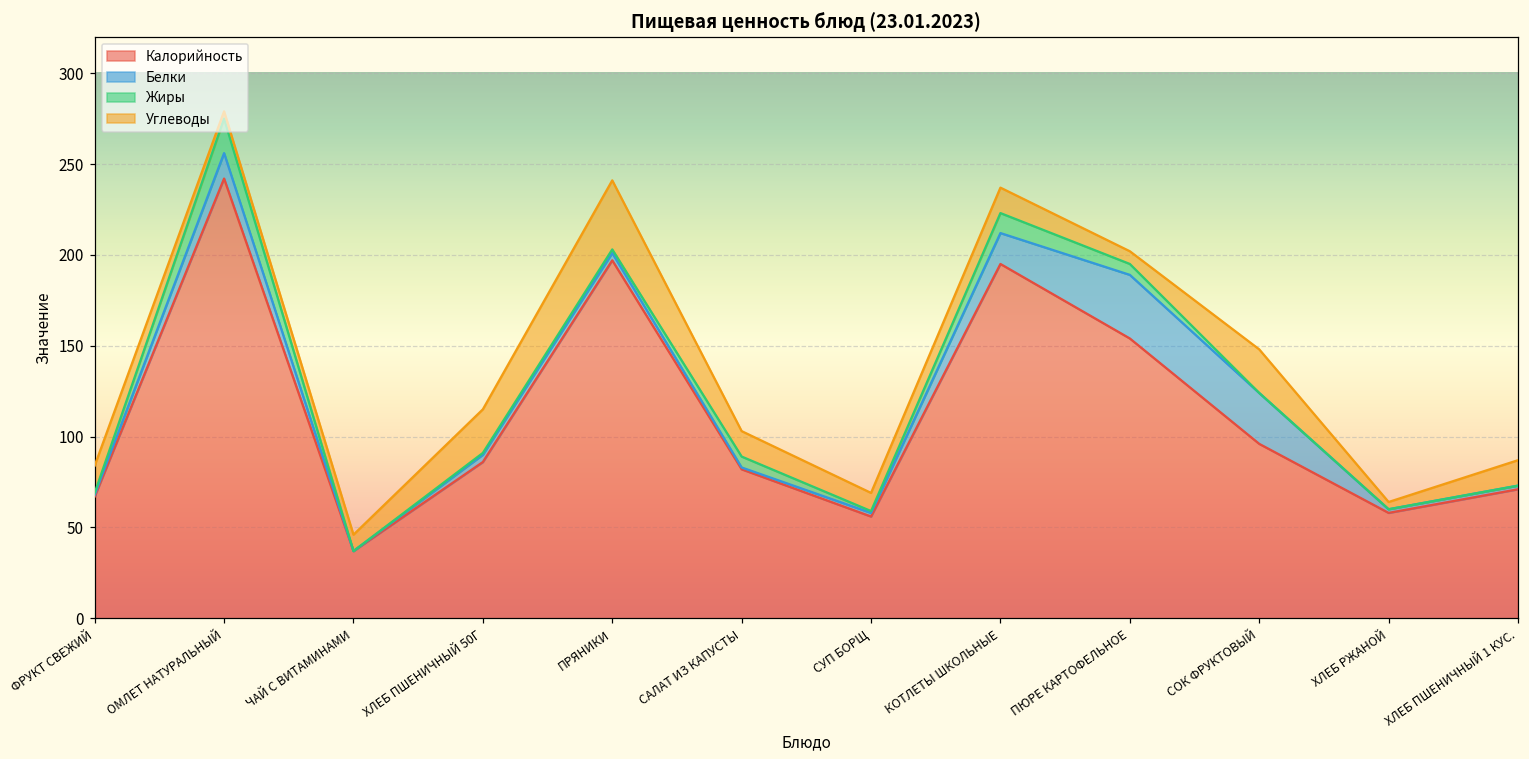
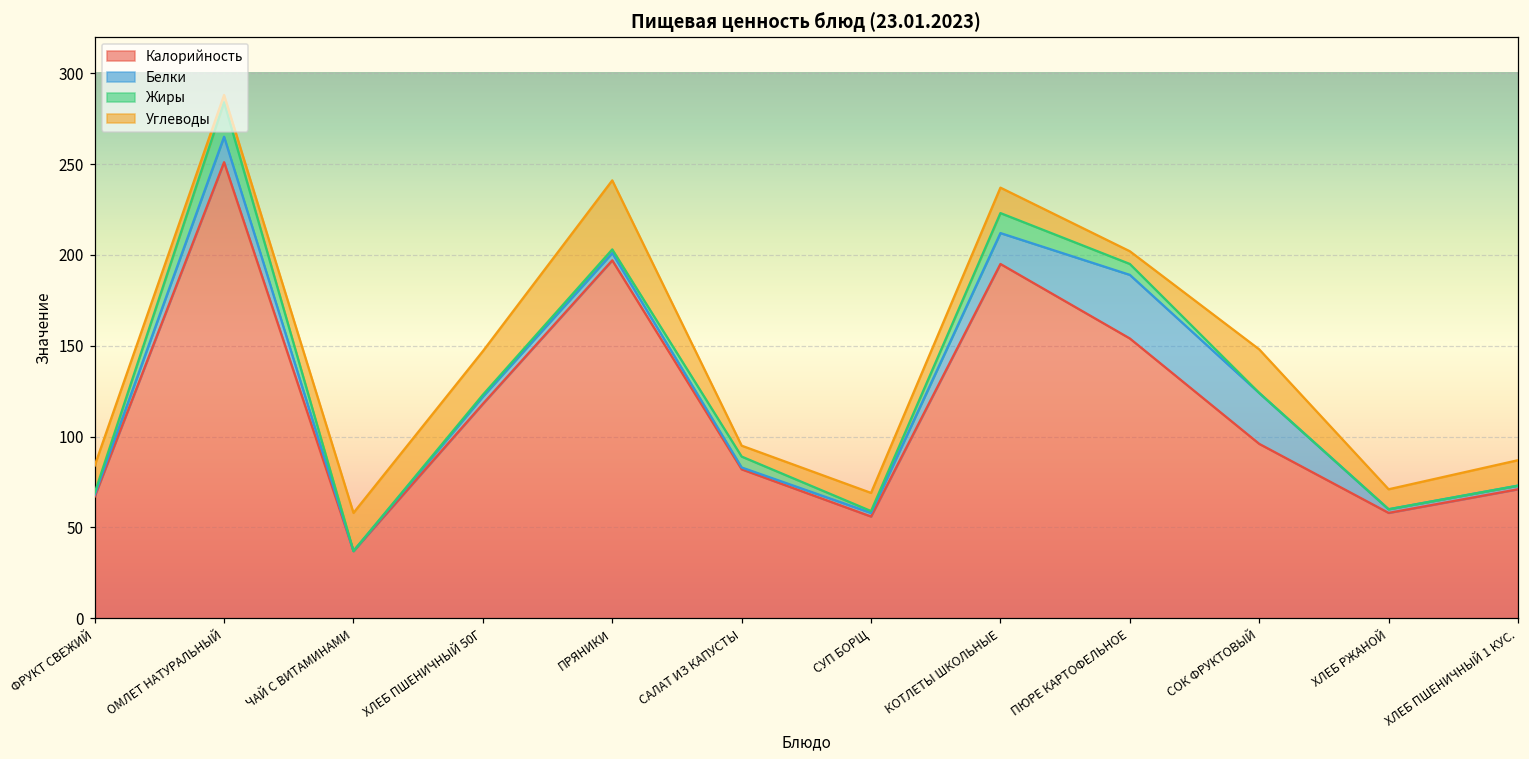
Калорийность, ОМЛЕТ НАТУРАЛЬНЫЙ: 242 -> 251
Углеводы, ЧАЙ С ВИТАМИНАМИ: 9 -> 21
Калорийность, ХЛЕБ ПШЕНИЧНЫЙ 50Г: 86 -> 118
Углеводы, САЛАТ ИЗ КАПУСТЫ: 14 -> 6
Углеводы, ХЛЕБ РЖАНОЙ: 4 -> 11
